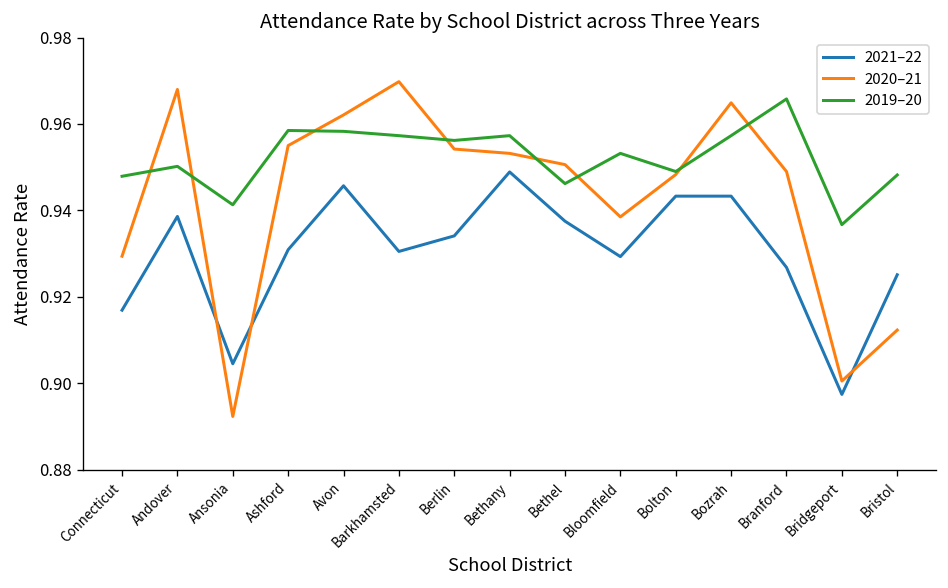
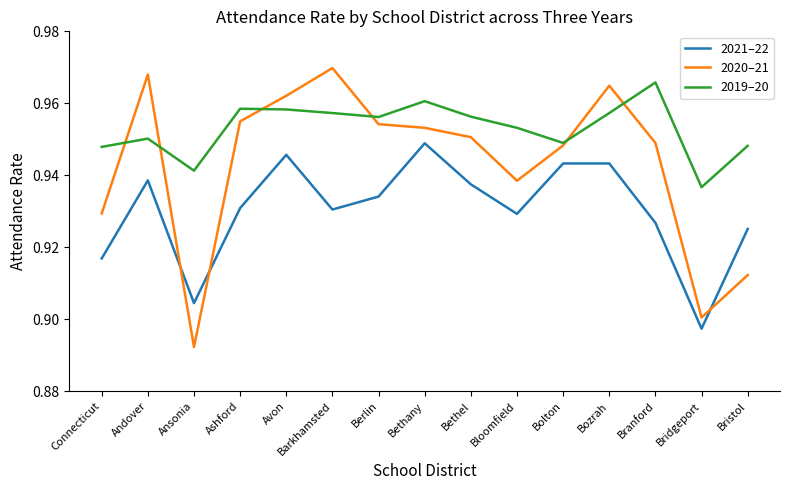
2019–20, Bethany: 0.957 -> 0.961
2019–20, Bethel: 0.946 -> 0.956
